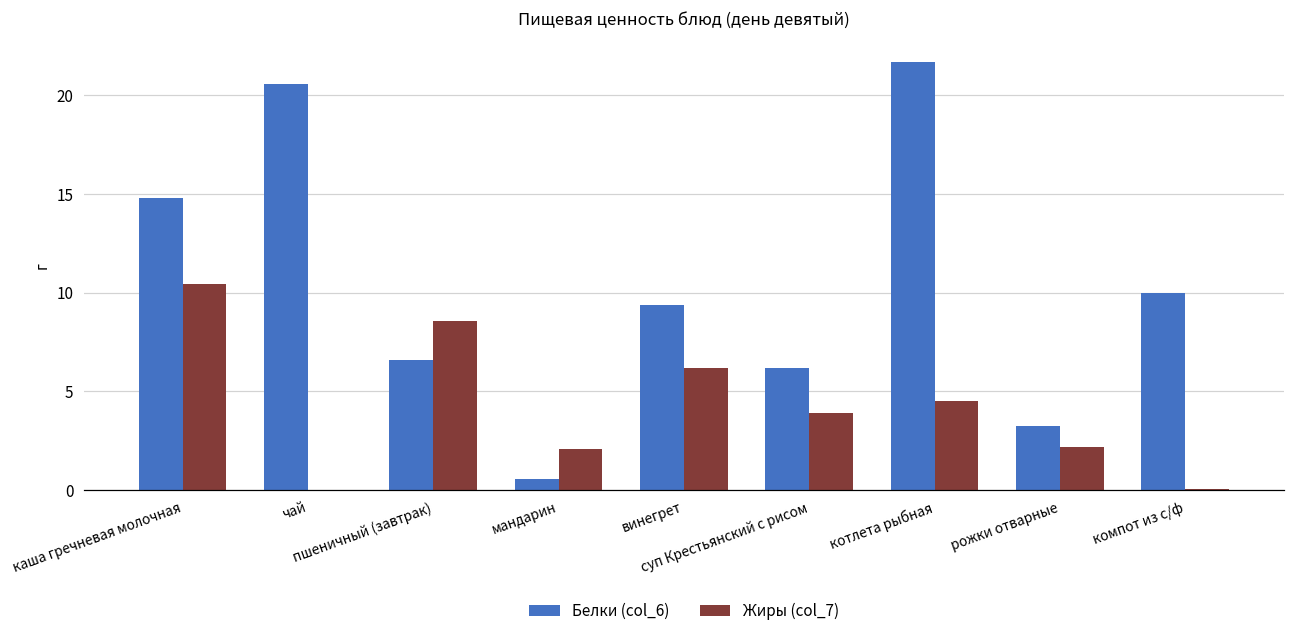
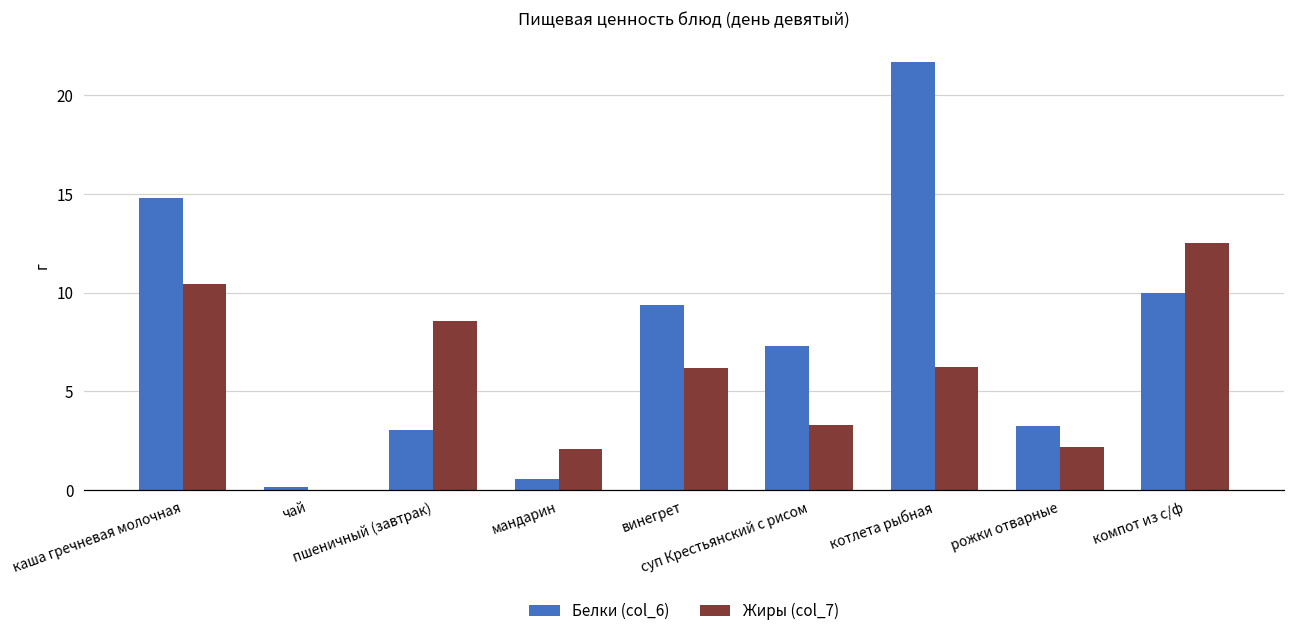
Белки (col_6), чай: 20.6 -> 0.1
Белки (col_6), пшеничный (завтрак): 6.6 -> 3.0
Белки (col_6), суп Крестьянский с рисом: 6.2 -> 7.3
Жиры (col_7), суп Крестьянский с рисом: 3.9 -> 3.3
Жиры (col_7), котлета рыбная: 4.5 -> 6.2
Жиры (col_7), компот из с/ф: 0.1 -> 12.5
